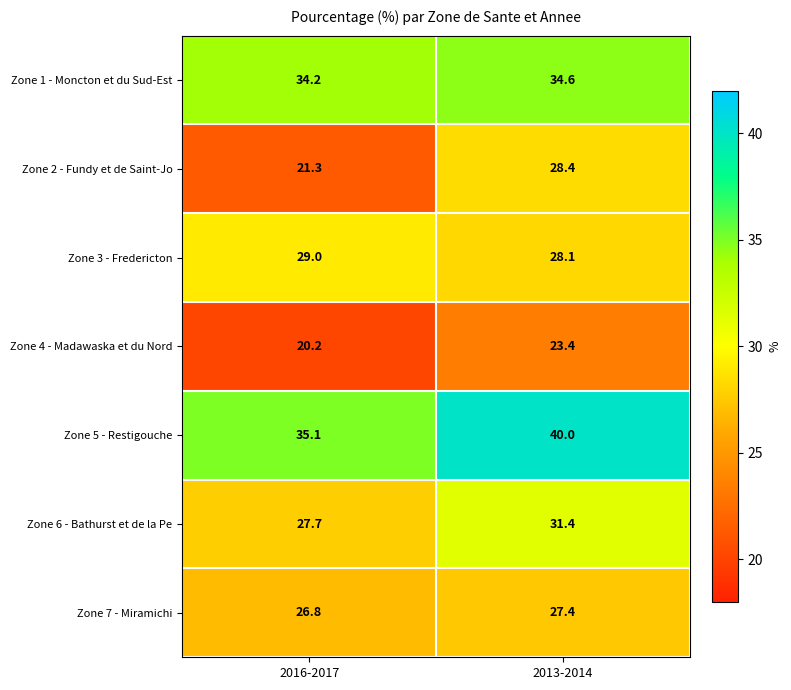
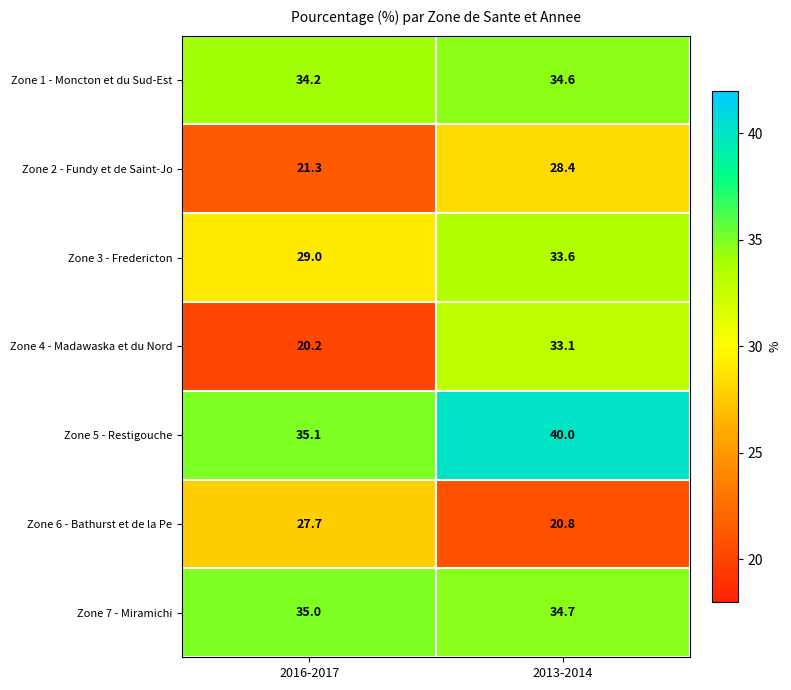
Zone 3 - Fredericton, 2013-2014: 28.1 -> 33.6
Zone 4 - Madawaska et du Nord, 2013-2014: 23.4 -> 33.1
Zone 6 - Bathurst et de la Pe, 2013-2014: 31.4 -> 20.8
Zone 7 - Miramichi, 2016-2017: 26.8 -> 35.0
Zone 7 - Miramichi, 2013-2014: 27.4 -> 34.7
